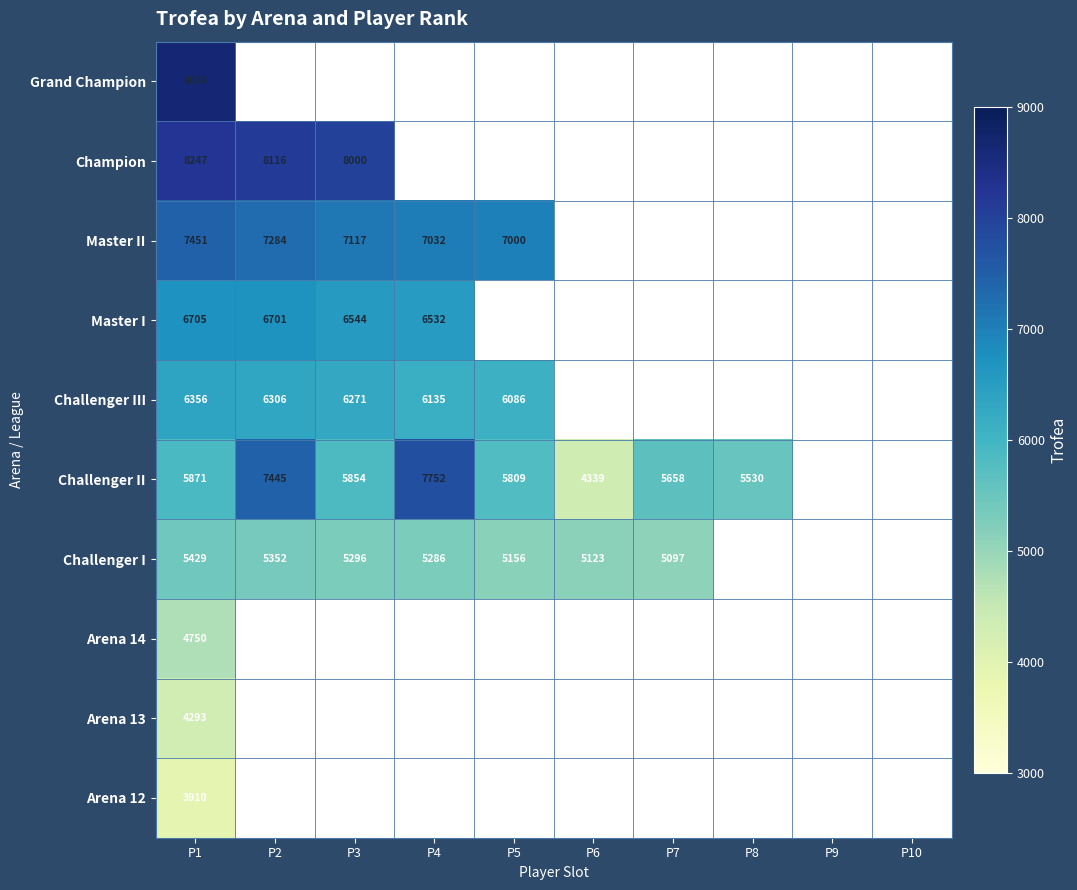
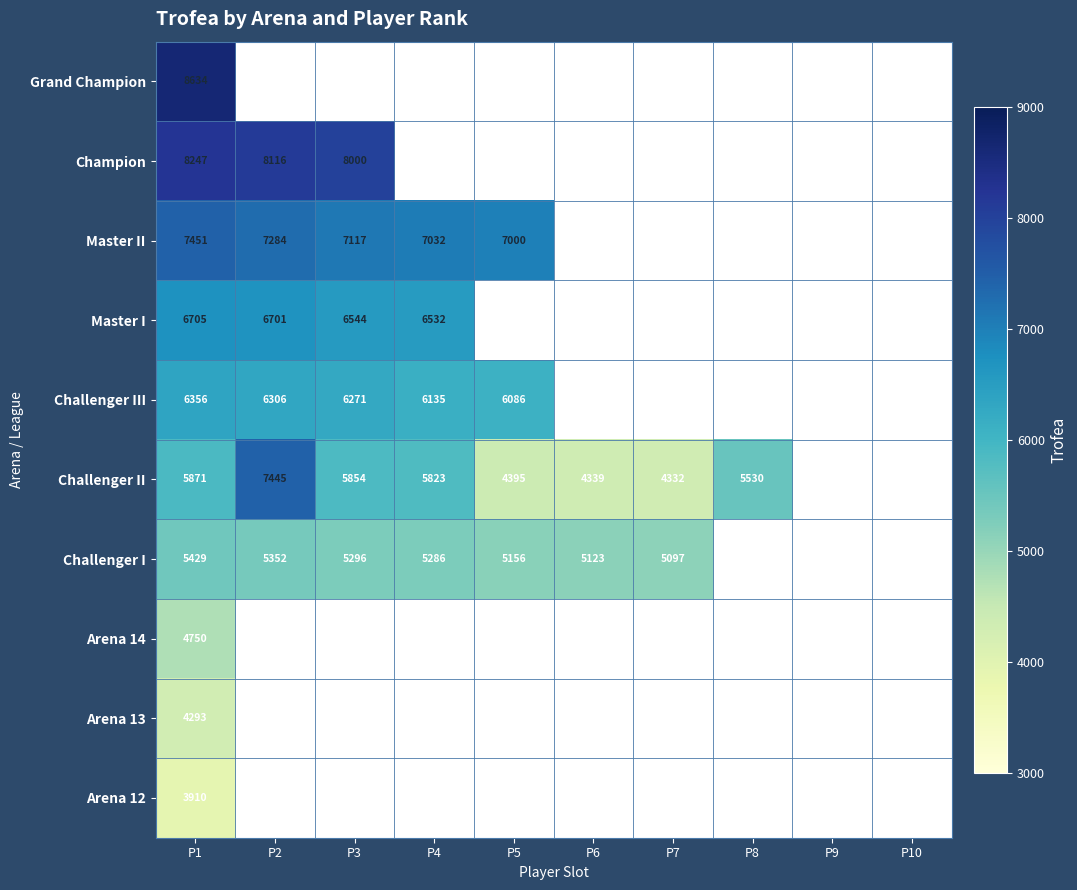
Challenger II, P4: 7752 -> 5823
Challenger II, P5: 5809 -> 4395
Challenger II, P7: 5658 -> 4332
